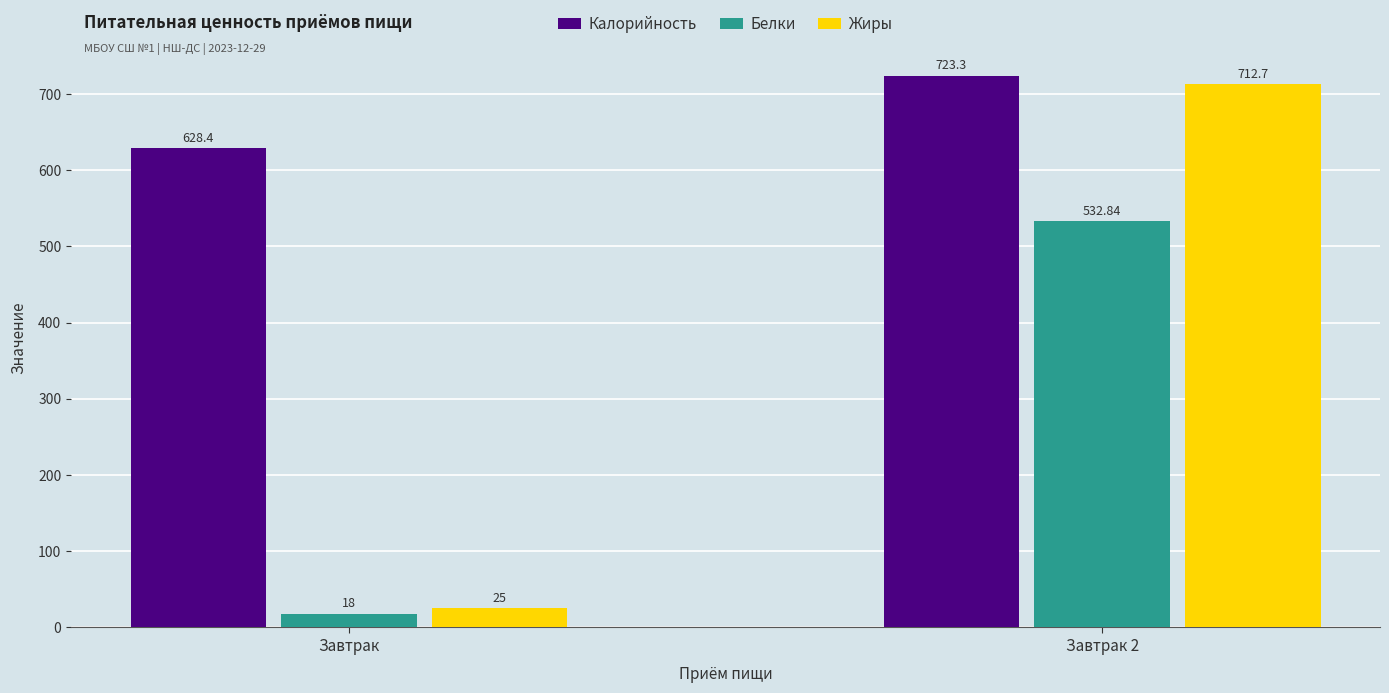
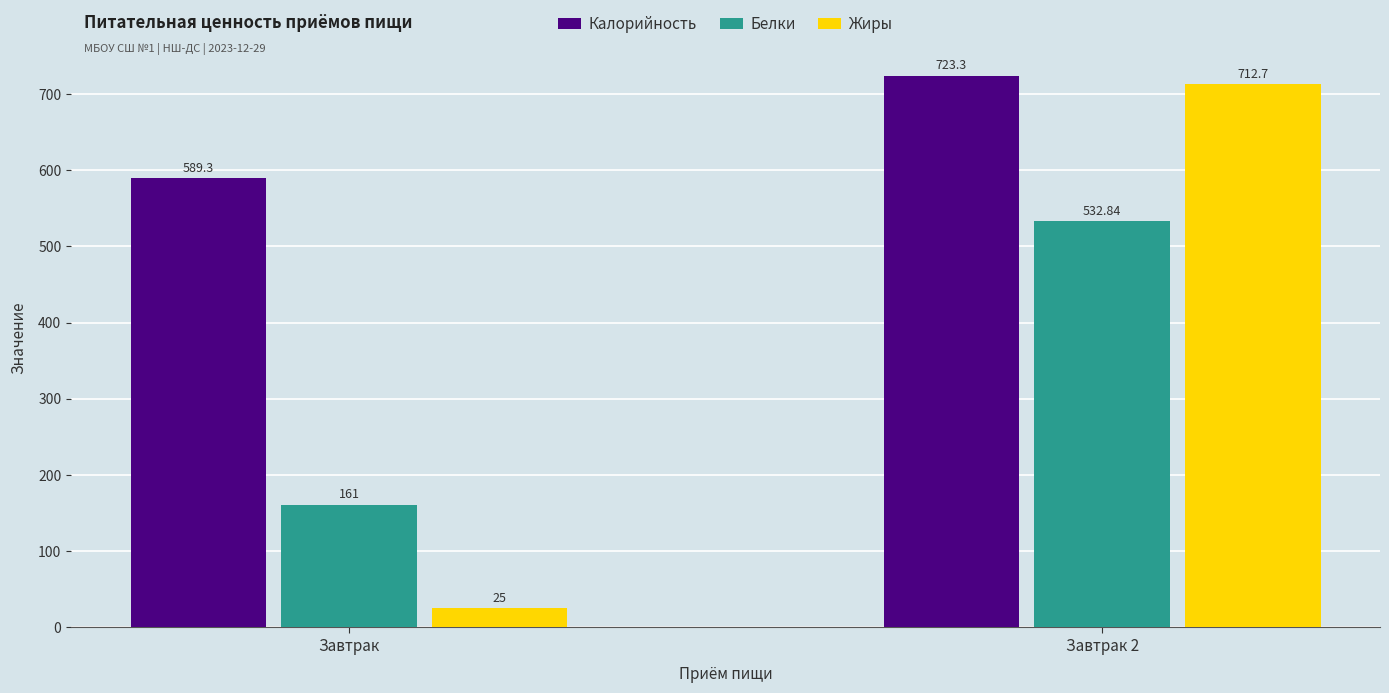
Калорийность, Завтрак: 628.4 -> 589.3
Белки, Завтрак: 18 -> 161
